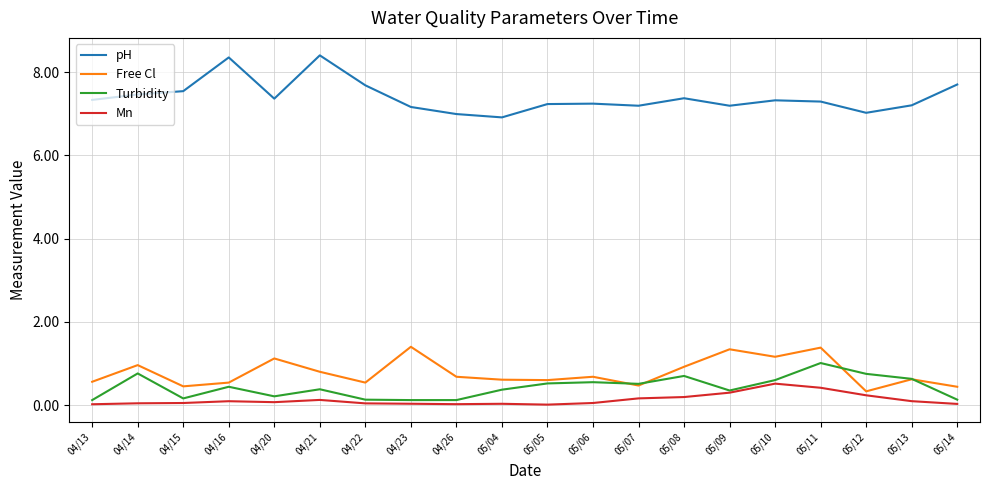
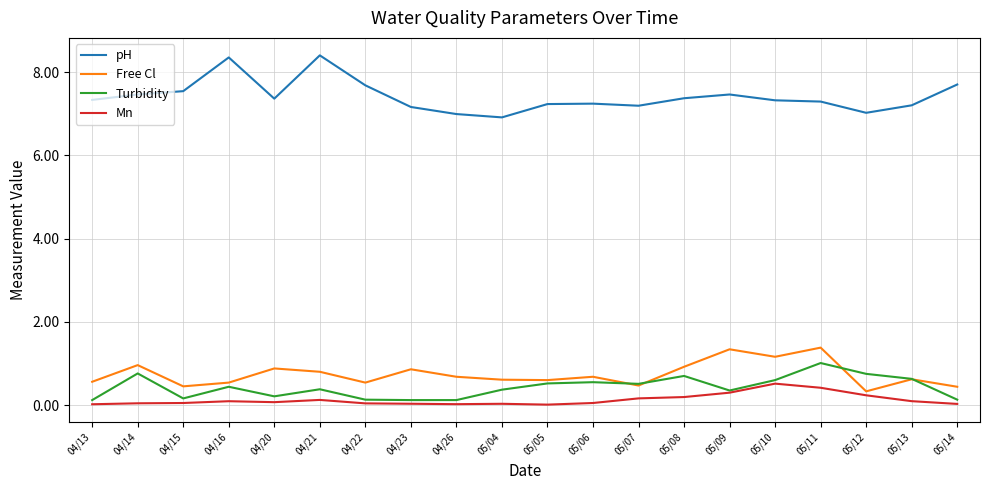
Free Cl, 04/20: 1.1 -> 0.9
Free Cl, 04/23: 1.4 -> 0.9
pH, 05/09: 7.2 -> 7.5
